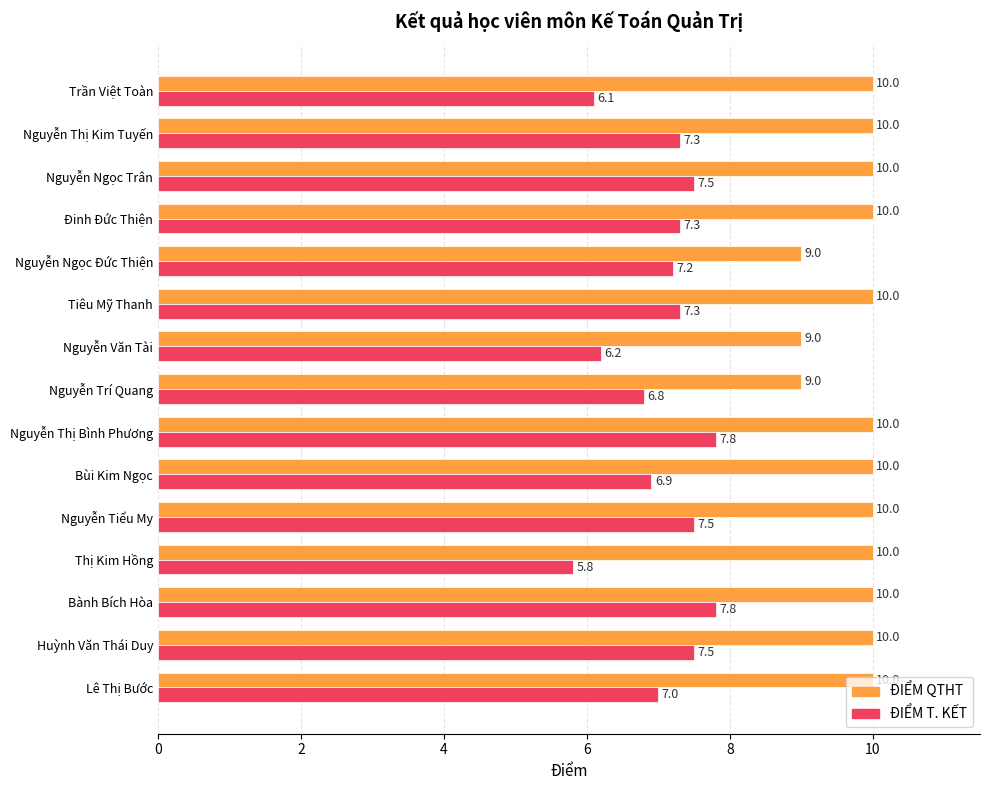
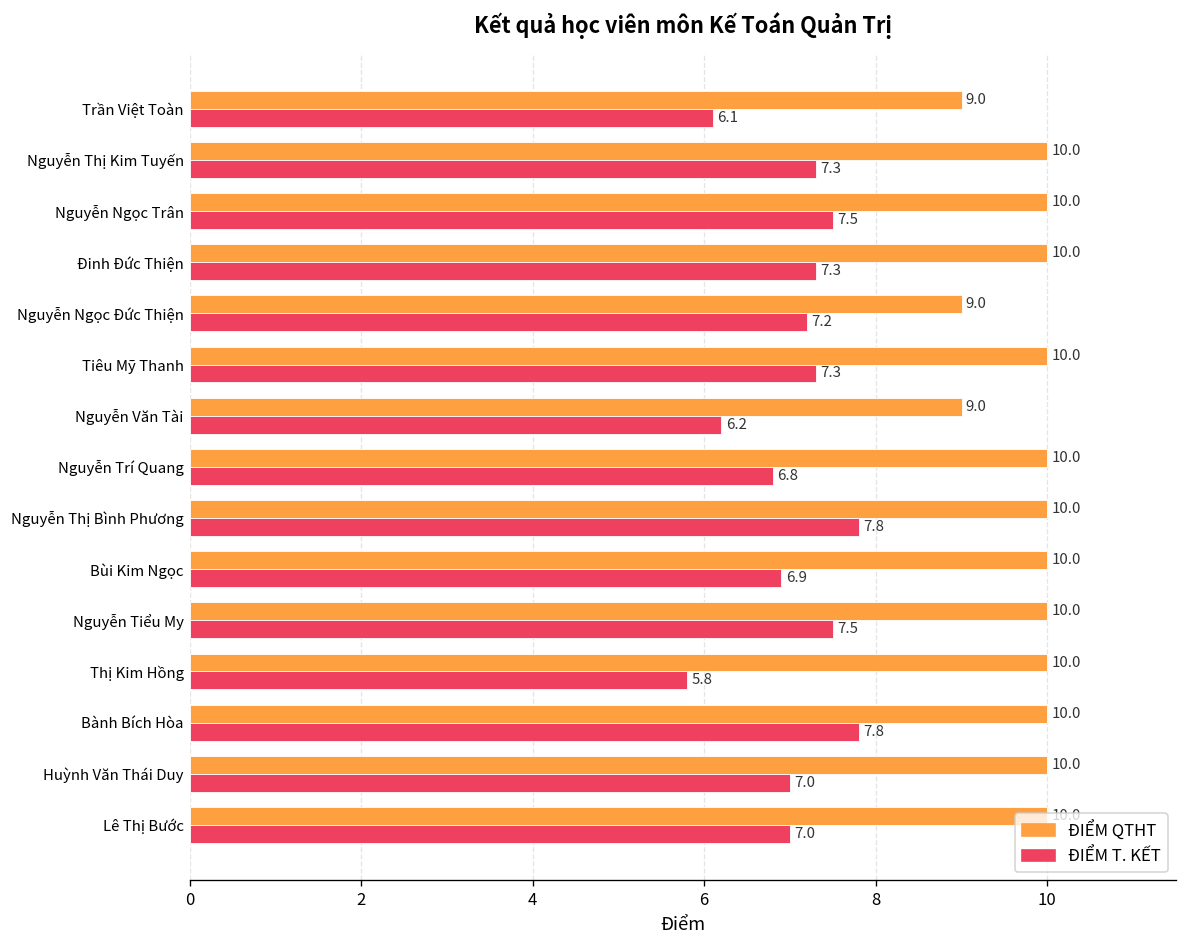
ĐIỂM QTHT, Trần Việt Toàn: 10.0 -> 9.0
ĐIỂM QTHT, Nguyễn Trí Quang: 9.0 -> 10.0
ĐIỂM T. KẾT, Huỳnh Văn Thái Duy: 7.5 -> 7.0
